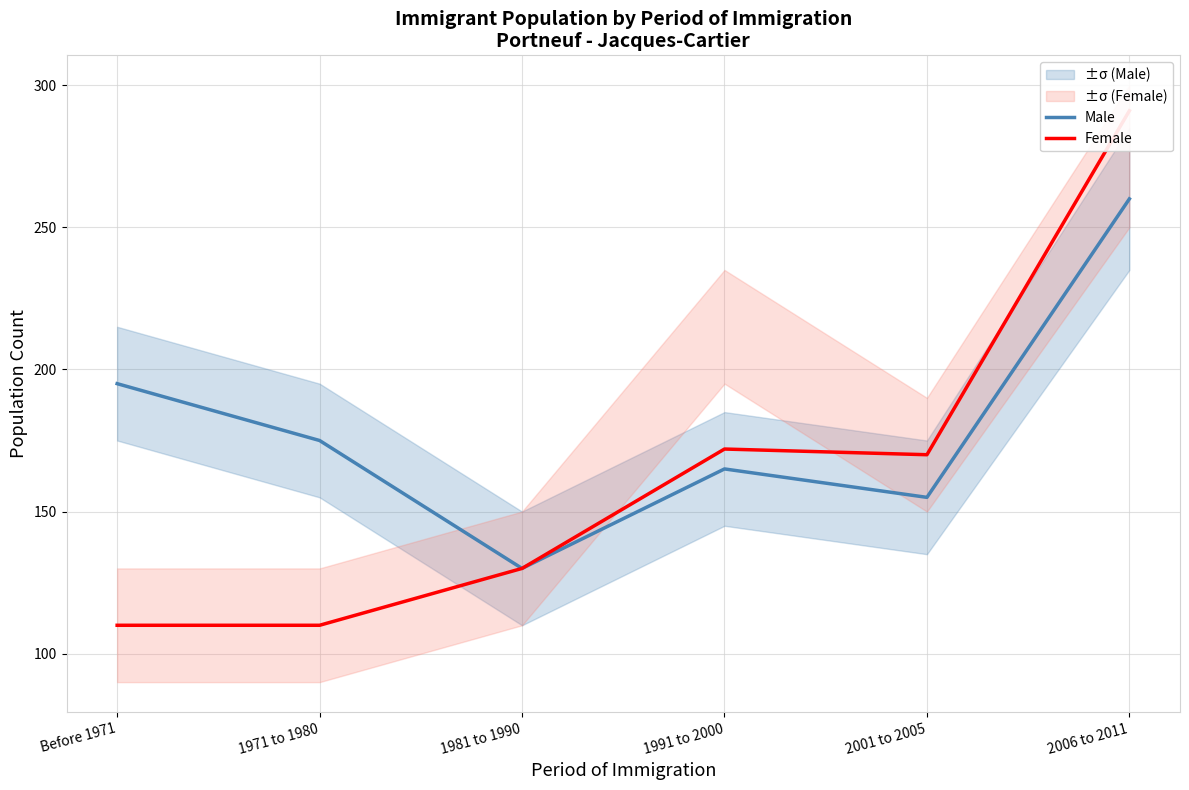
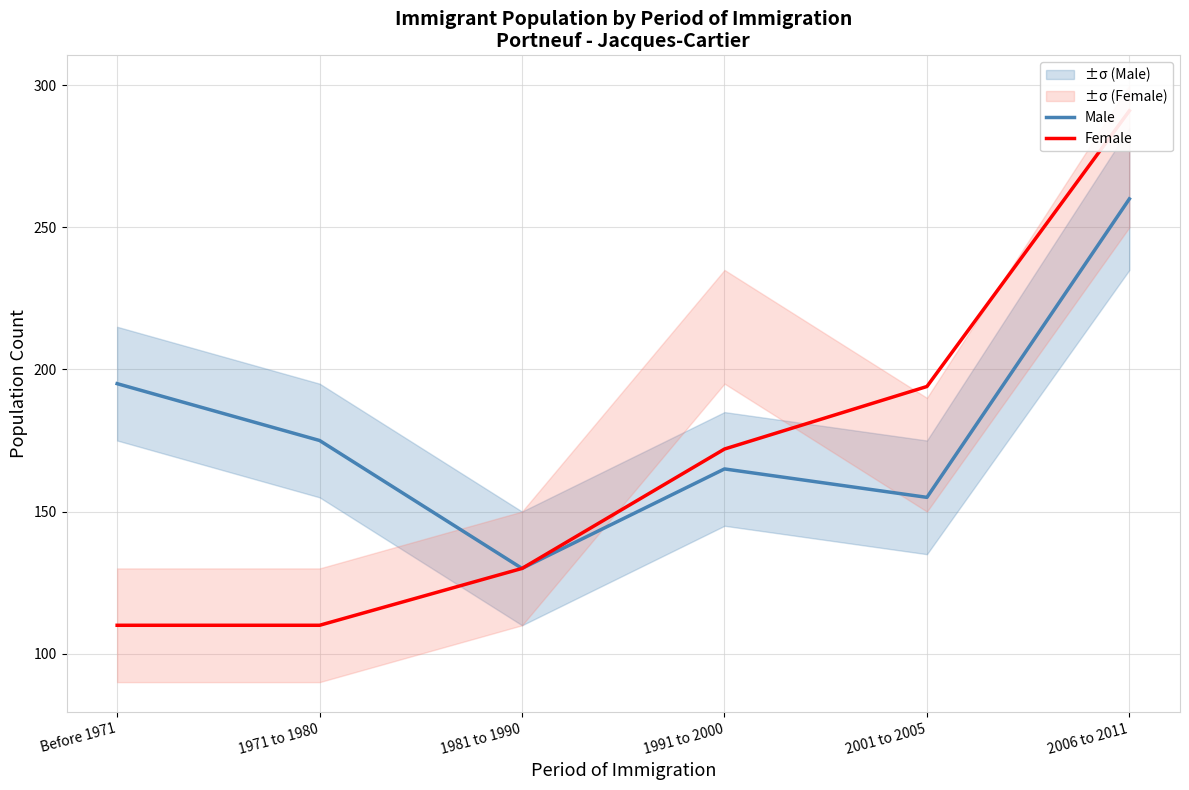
Female, 2001 to 2005: 170 -> 194
